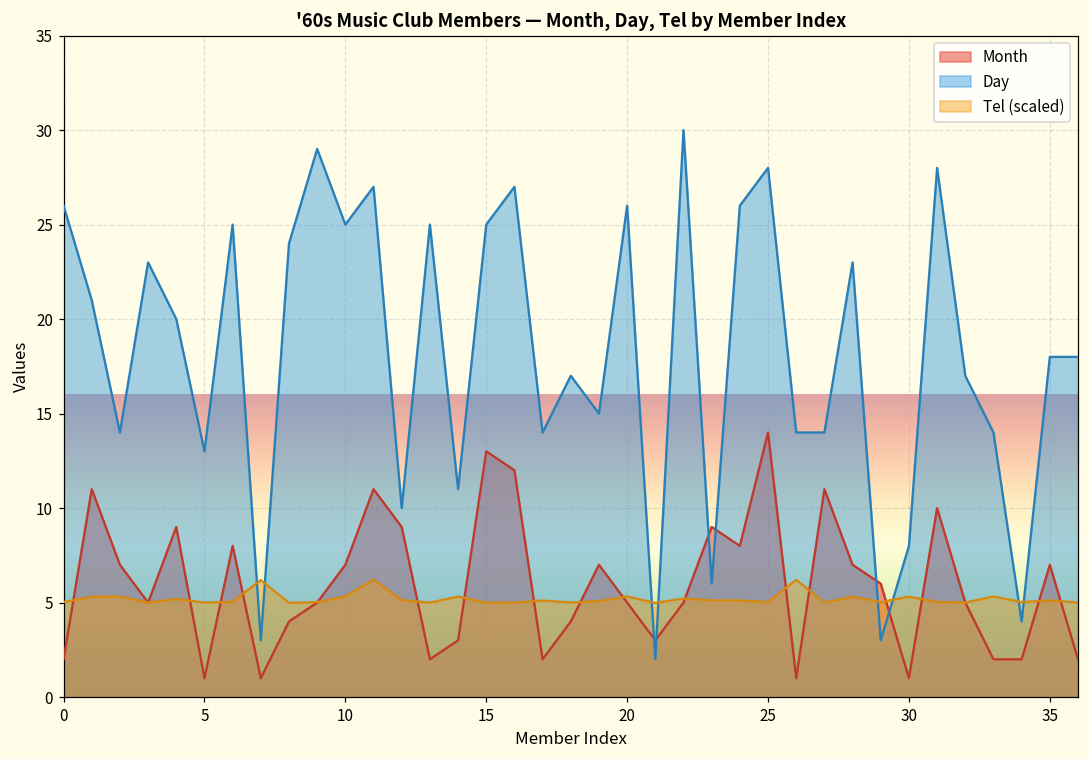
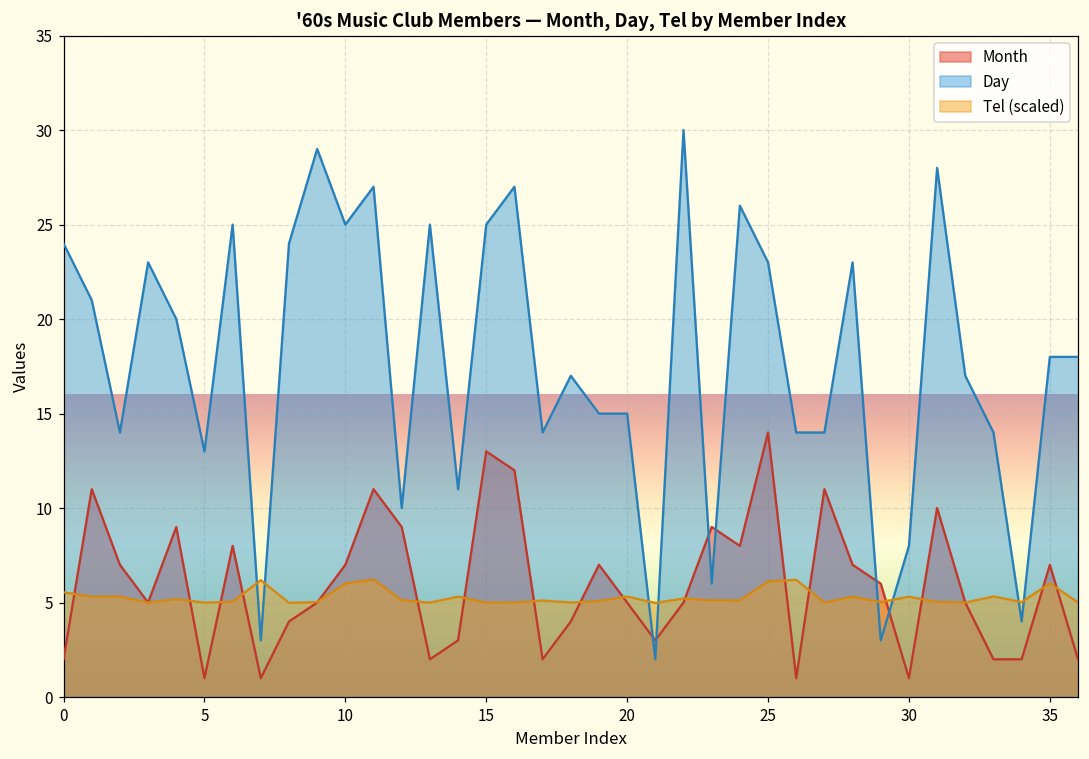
Day, 0: 26 -> 24
Tel (scaled), 0: 5.0 -> 5.5
Tel (scaled), 10: 5.3 -> 6.0
Day, 20: 26 -> 15
Day, 25: 28 -> 23
Tel (scaled), 25: 5.0 -> 6.1
Tel (scaled), 35: 5.1 -> 6.0
